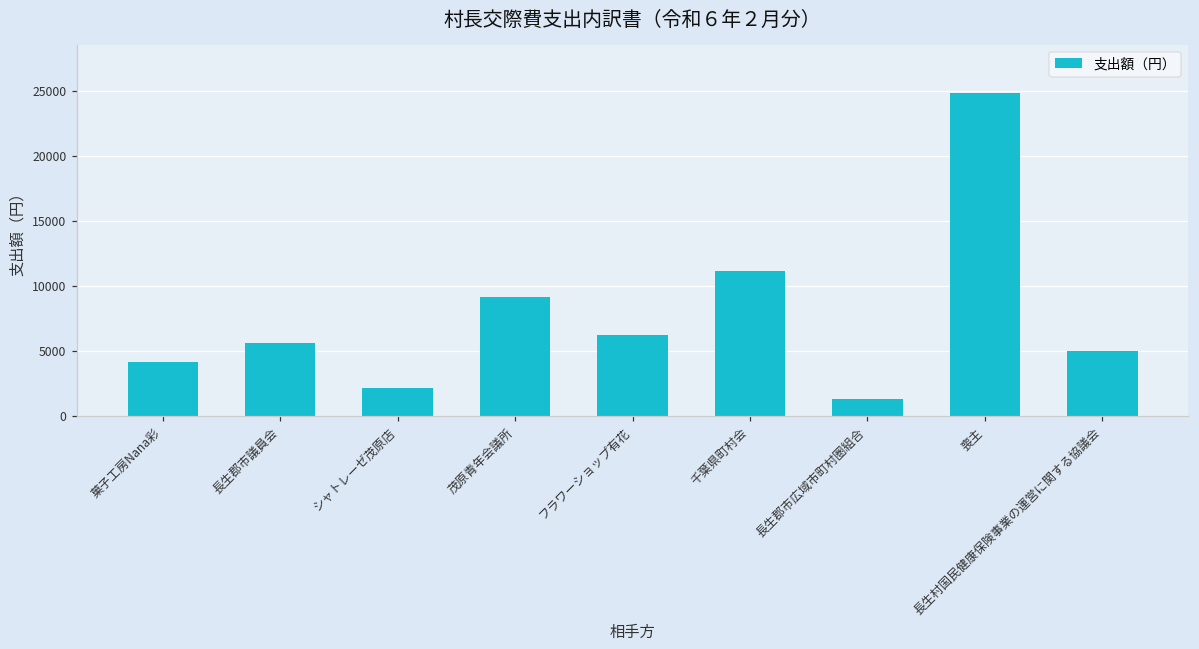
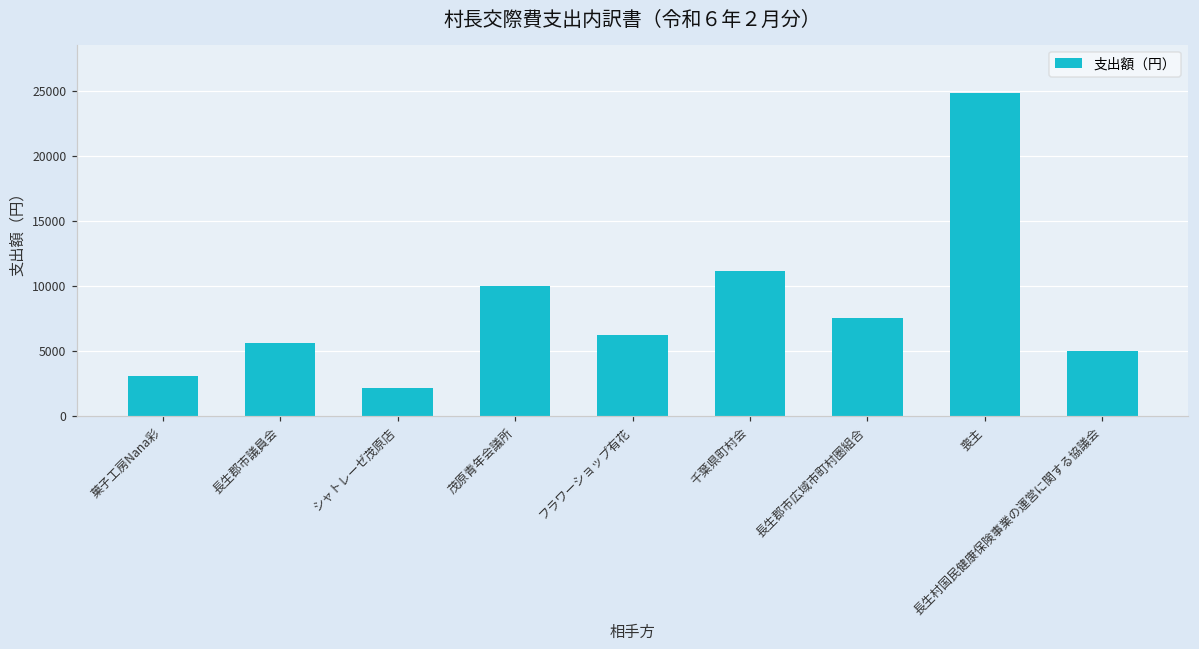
菓子工房Nana彩: 4200 -> 3000
茂原青年会議所: 9100 -> 10000
長生郡市広域市町村圏組合: 1300 -> 7500
